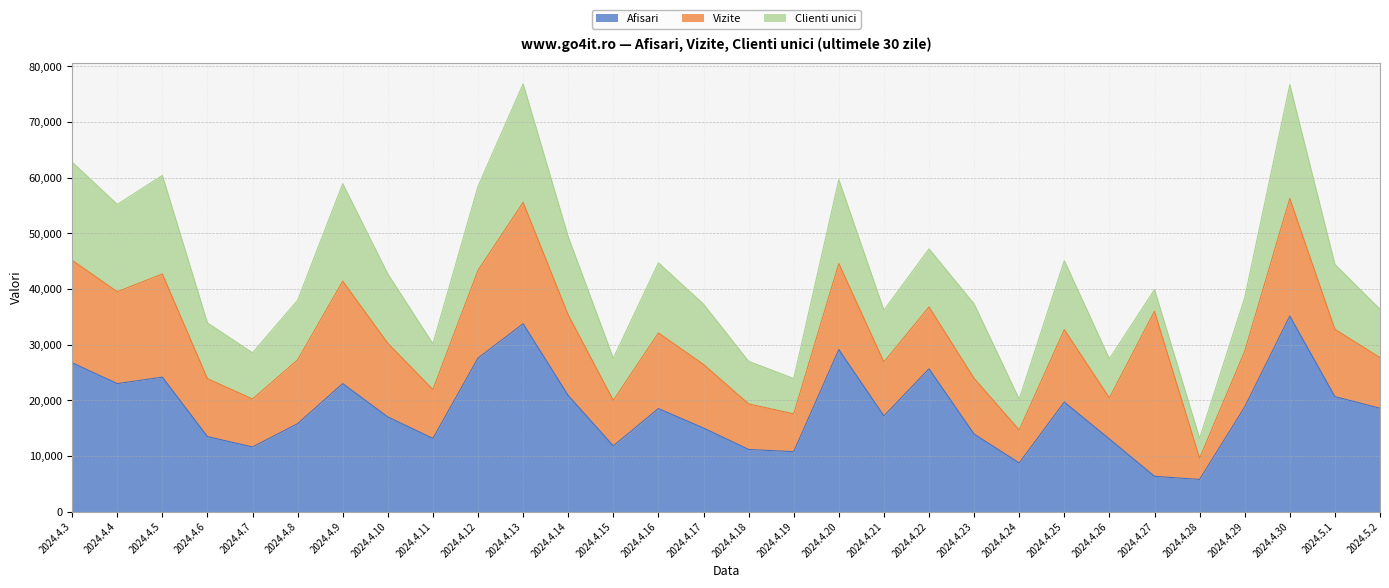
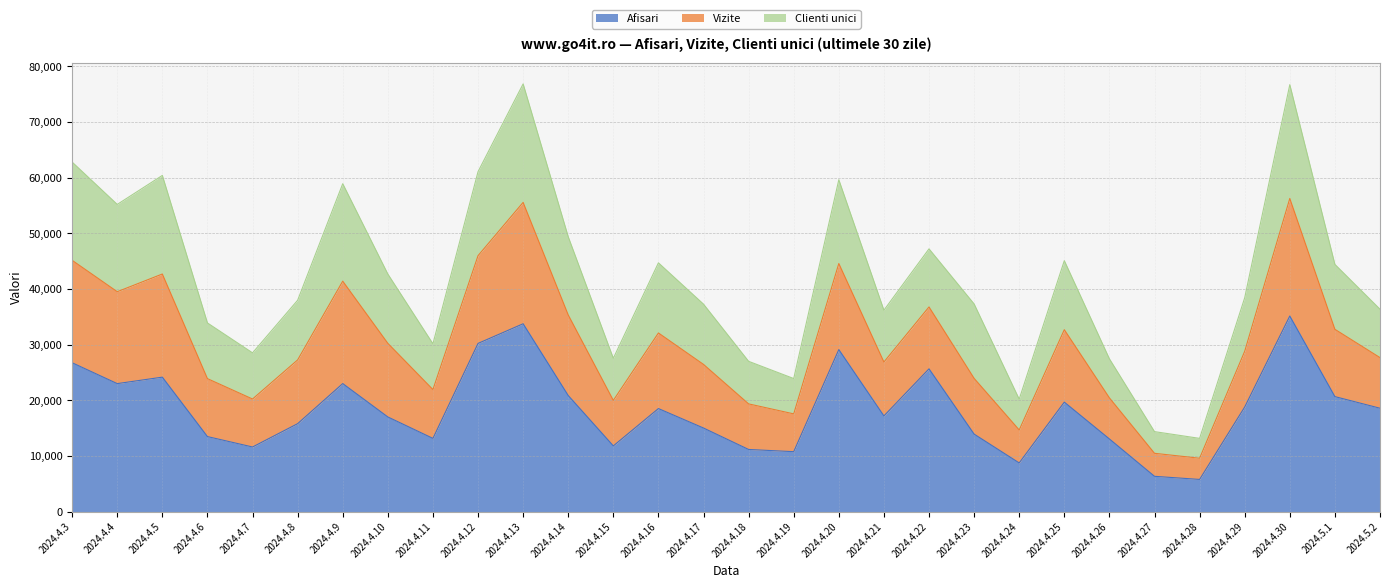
Afisari, 2024.4.12: 28,000 -> 30,000
Vizite, 2024.4.27: 30,000 -> 4,000
